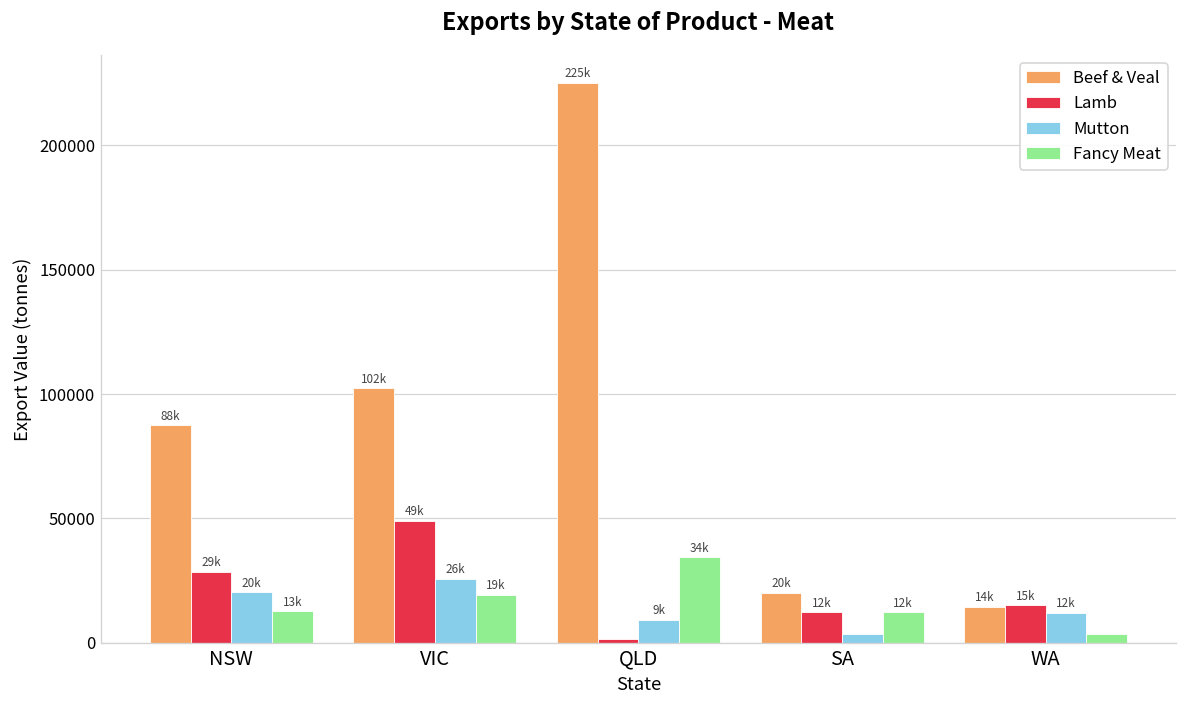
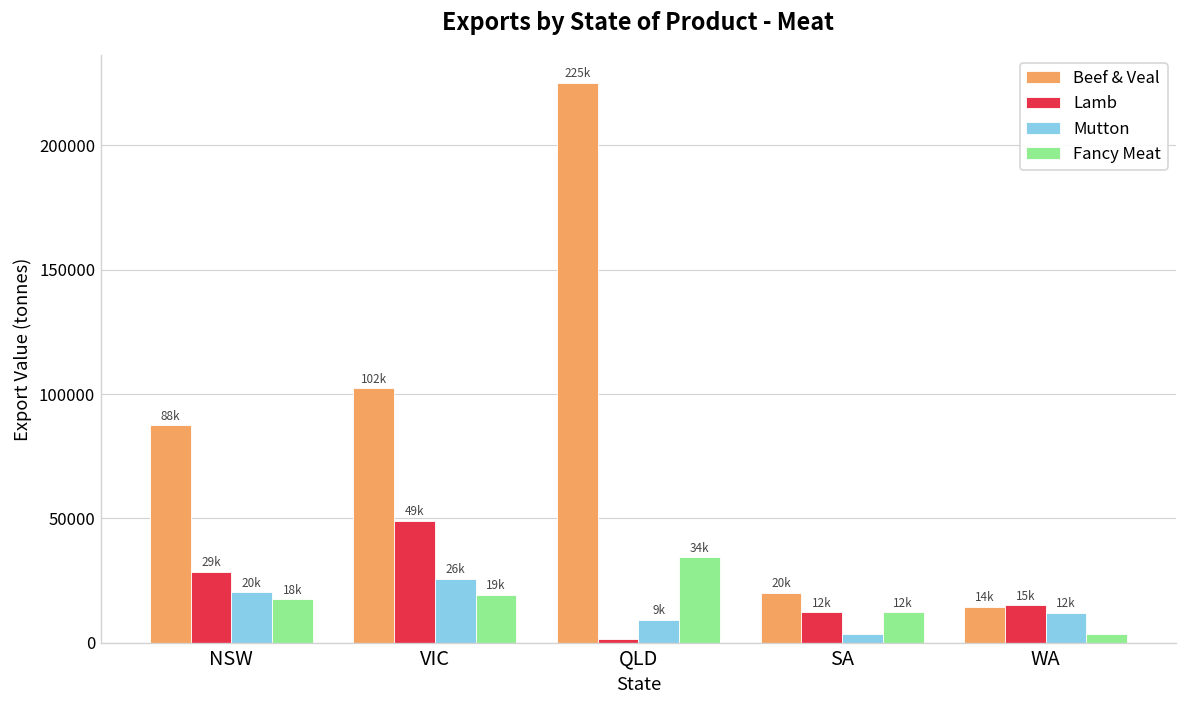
Fancy Meat, NSW: 13k -> 18k
